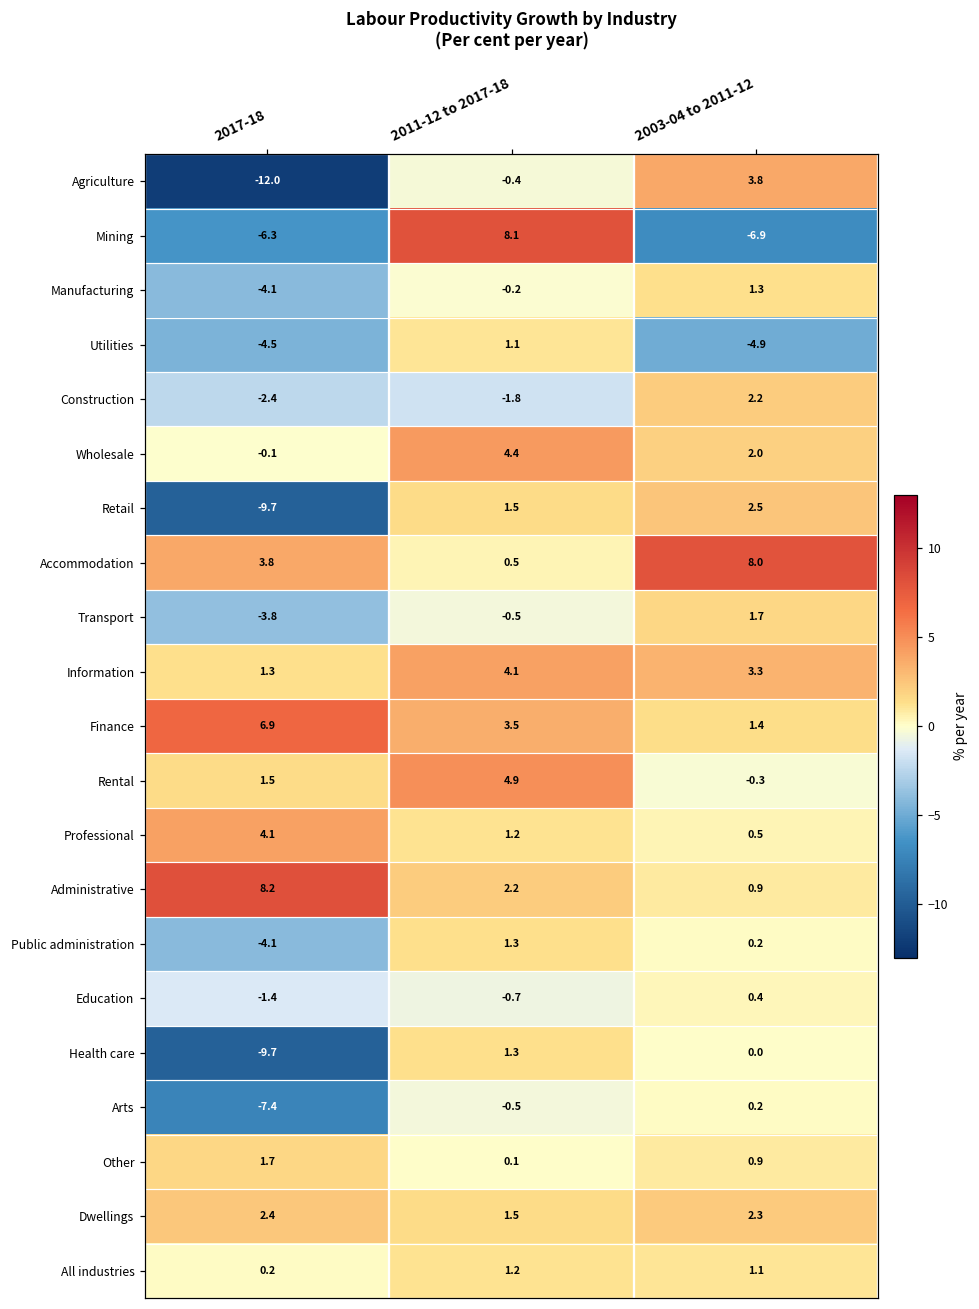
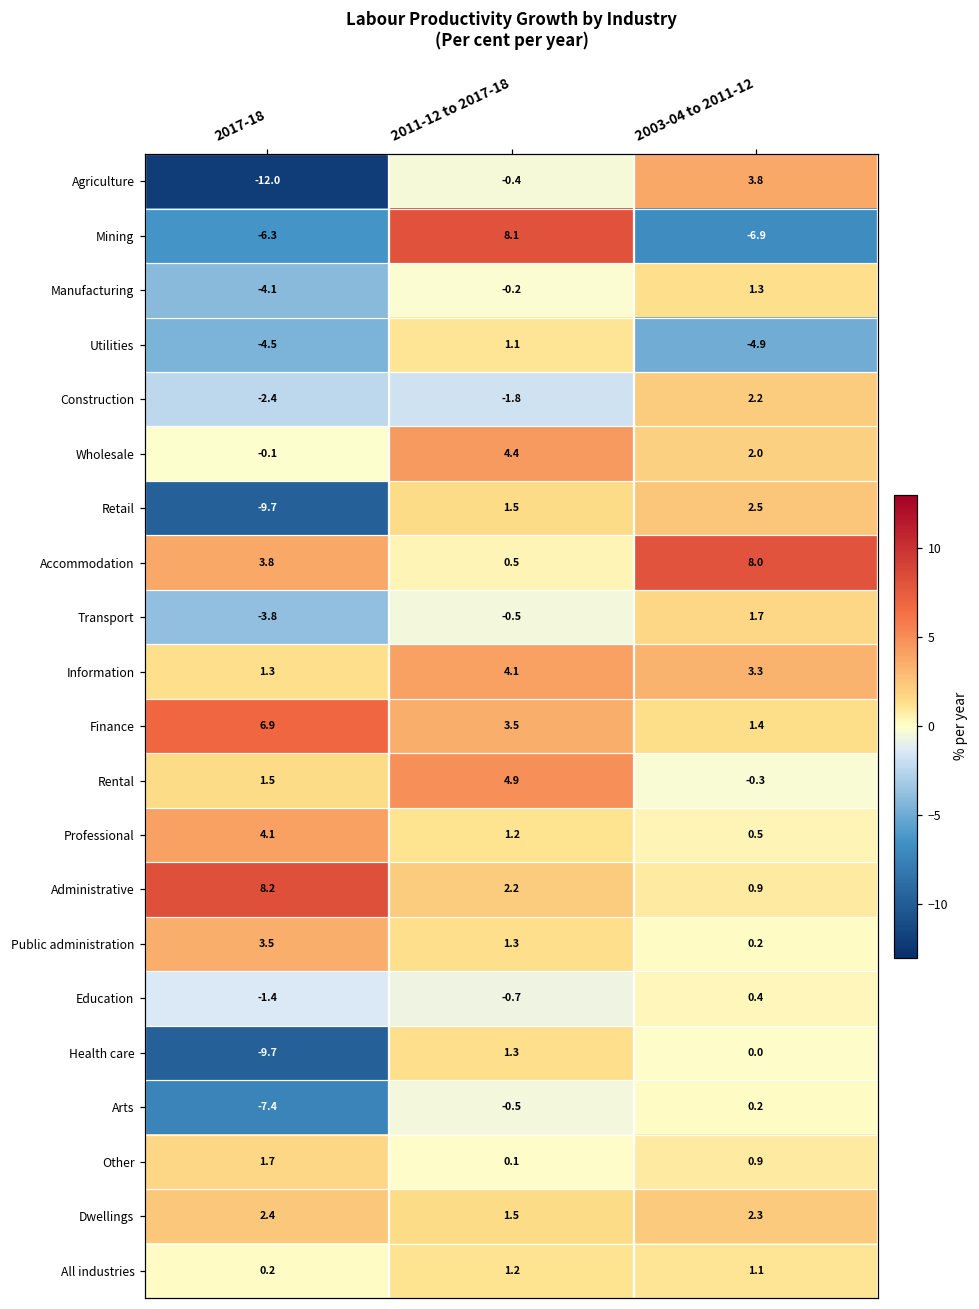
Public administration, 2017-18: -4.1 -> 3.5
